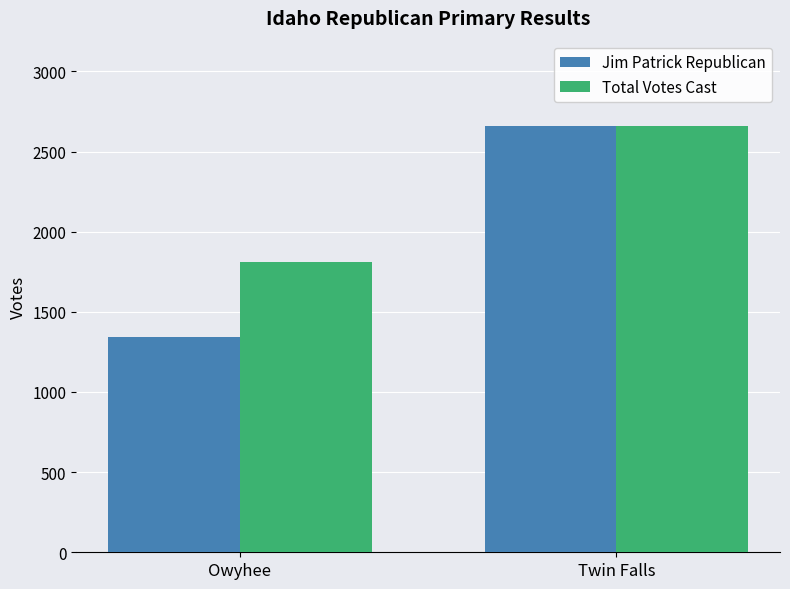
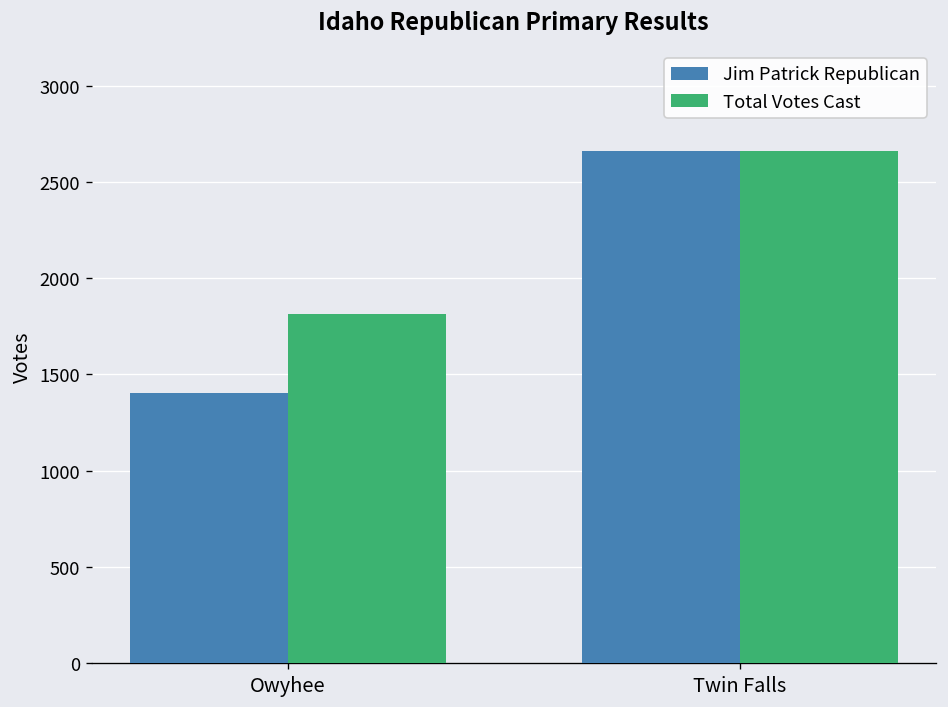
Jim Patrick Republican, Owyhee: 1340 -> 1400
